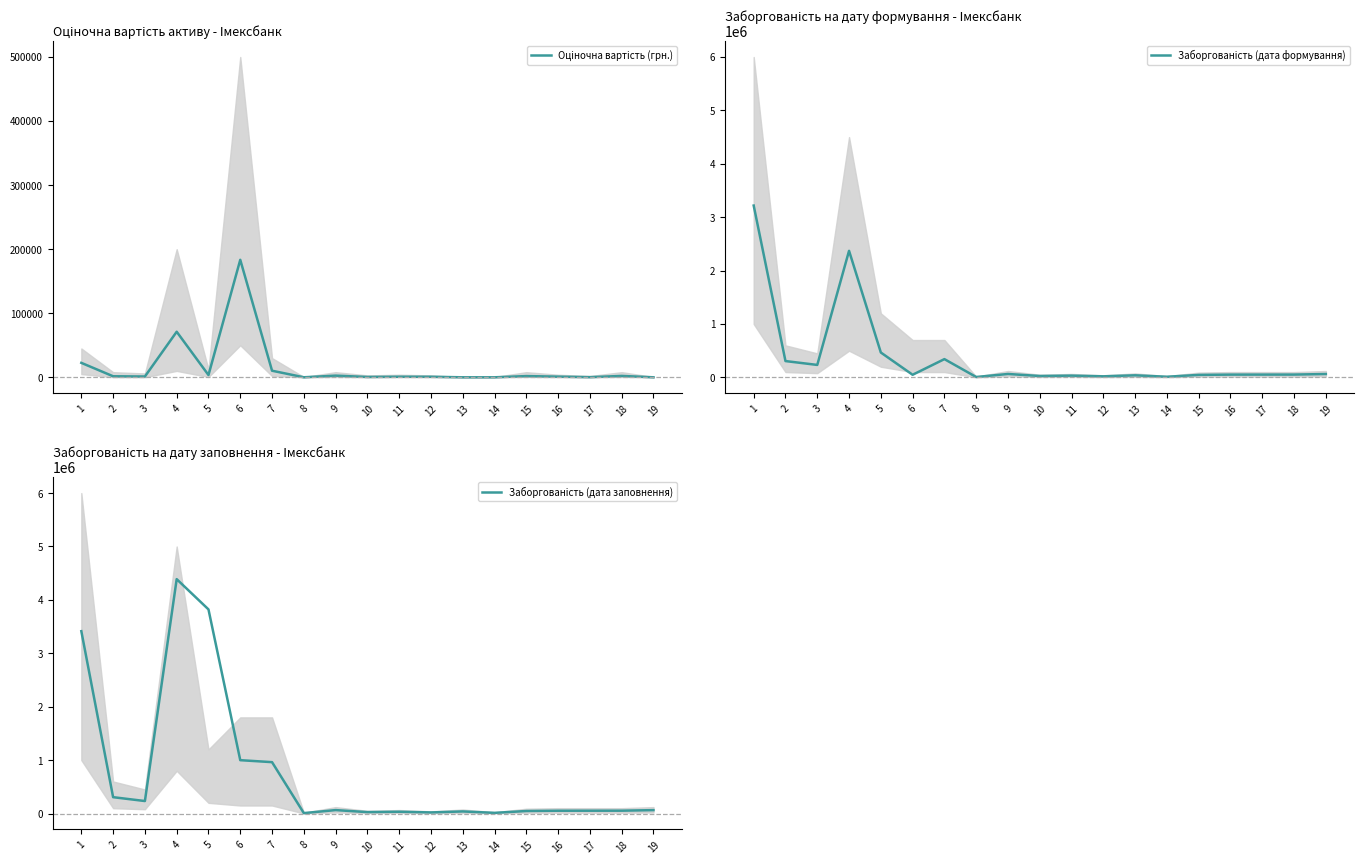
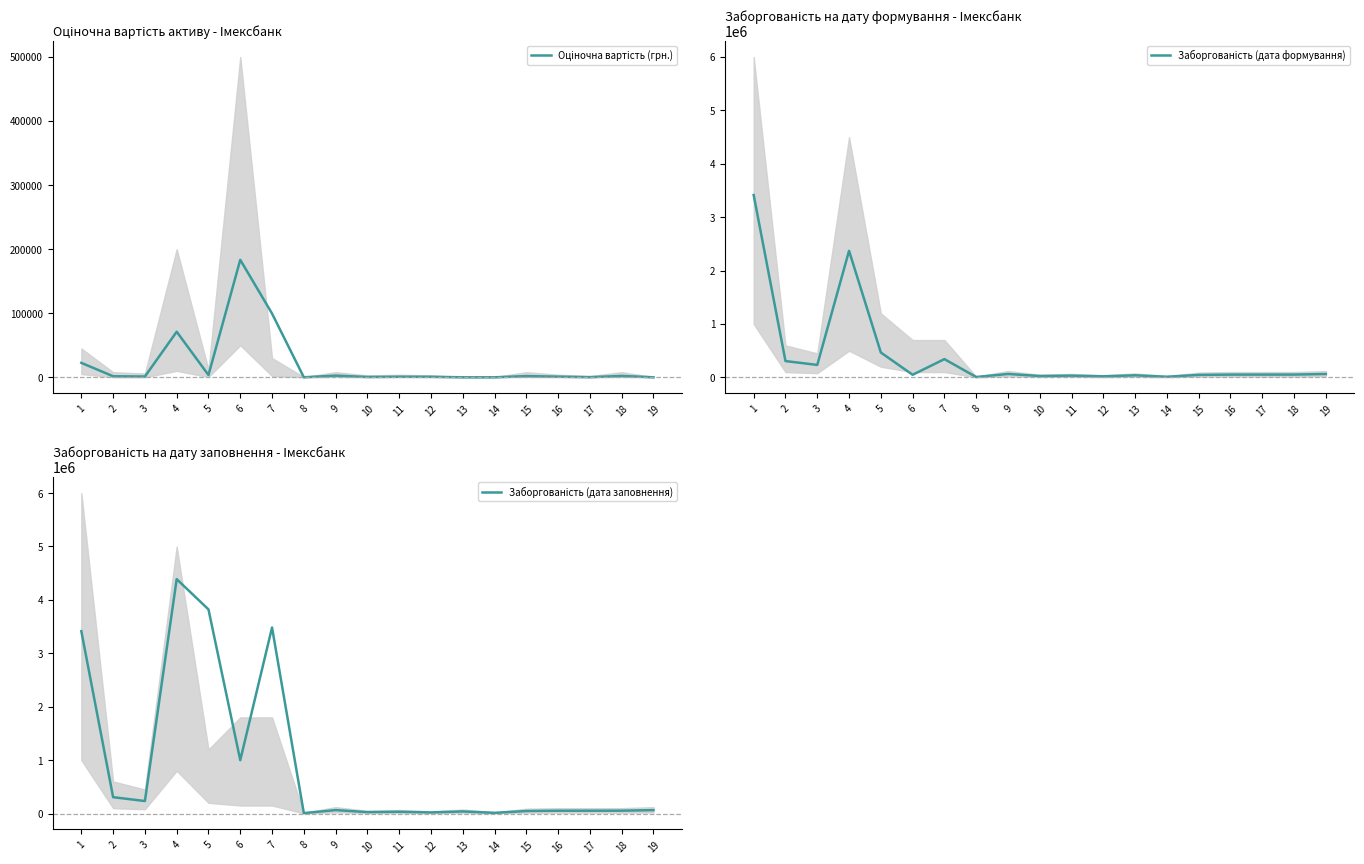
Оціночна вартість активу - Імексбанк, Оціночна вартість (грн.), 7: 10000 -> 100000
Заборгованість на дату формування - Імексбанк, Заборгованість (дата формування), 1: 3200000 -> 3400000
Заборгованість на дату заповнення - Імексбанк, Заборгованість (дата заповнення), 7: 1000000 -> 3500000
